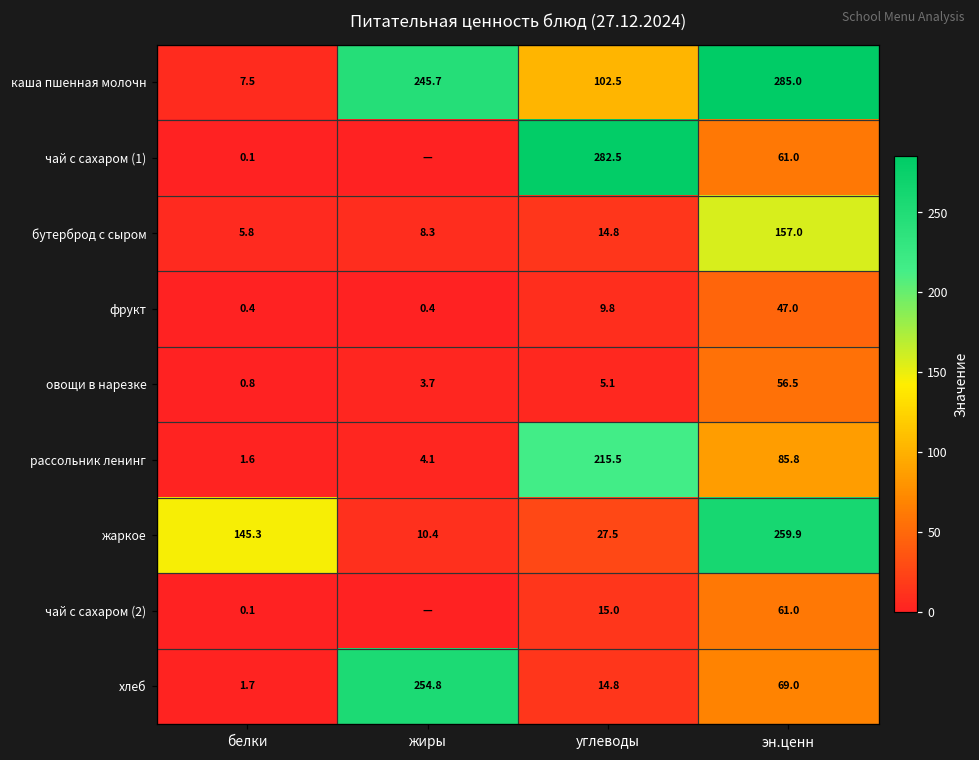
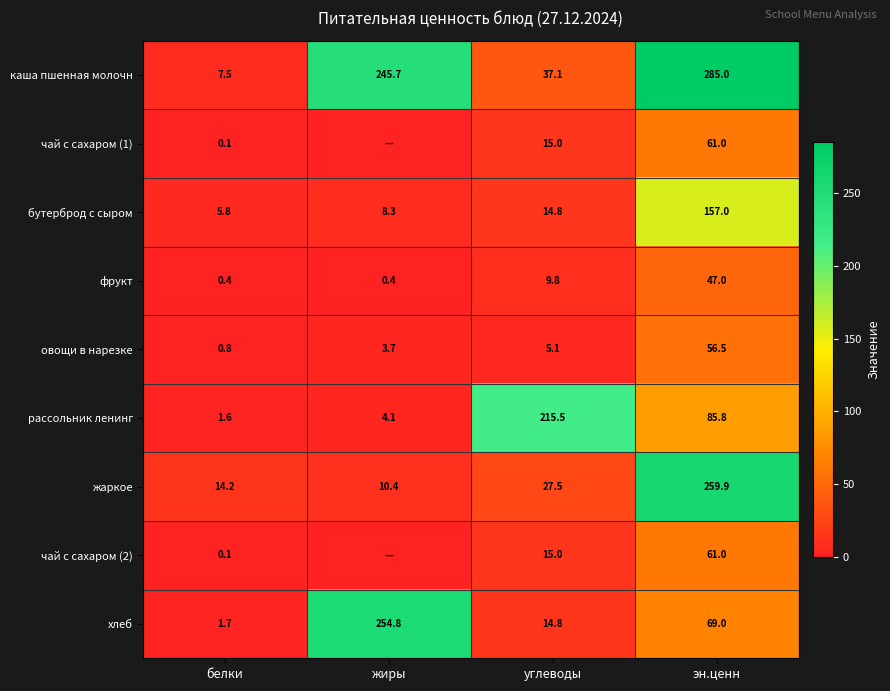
каша пшенная молочн, углеводы: 102.5 -> 37.1
чай с сахаром (1), углеводы: 282.5 -> 15.0
жаркое, белки: 145.3 -> 14.2
